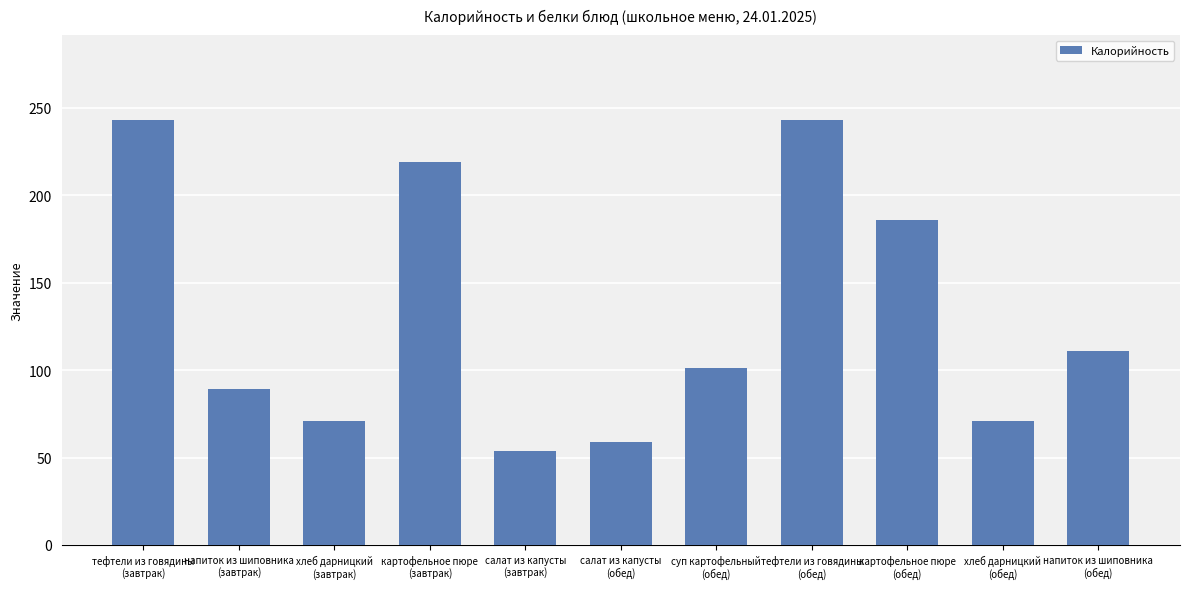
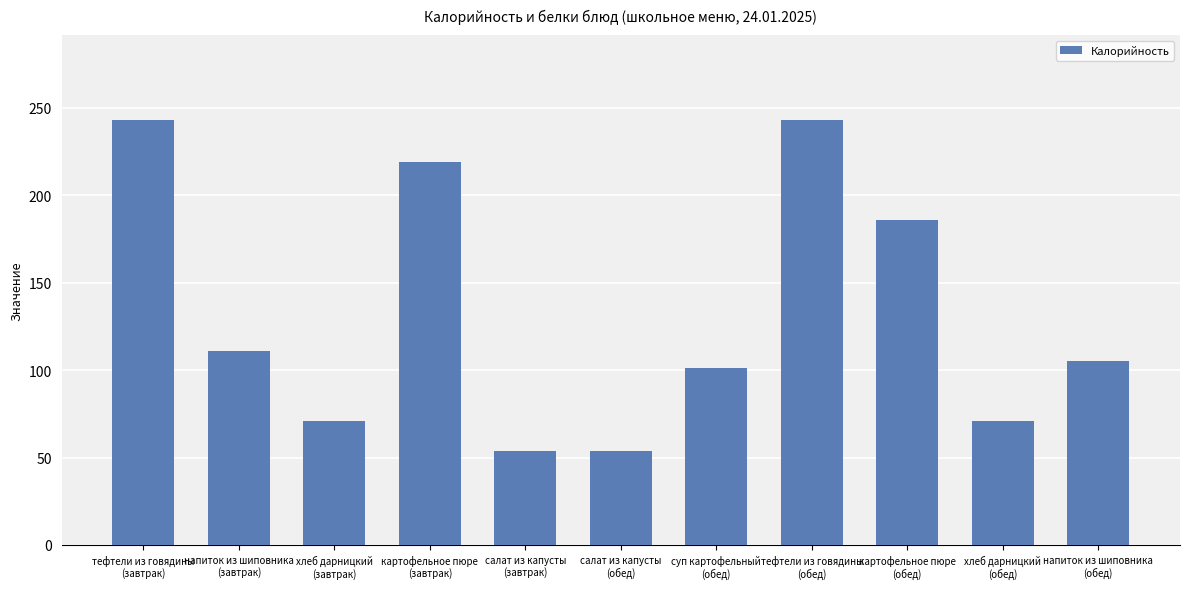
напиток из шиповника (завтрак): 89 -> 111
салат из капусты (обед): 59 -> 54
напиток из шиповника (обед): 111 -> 105
